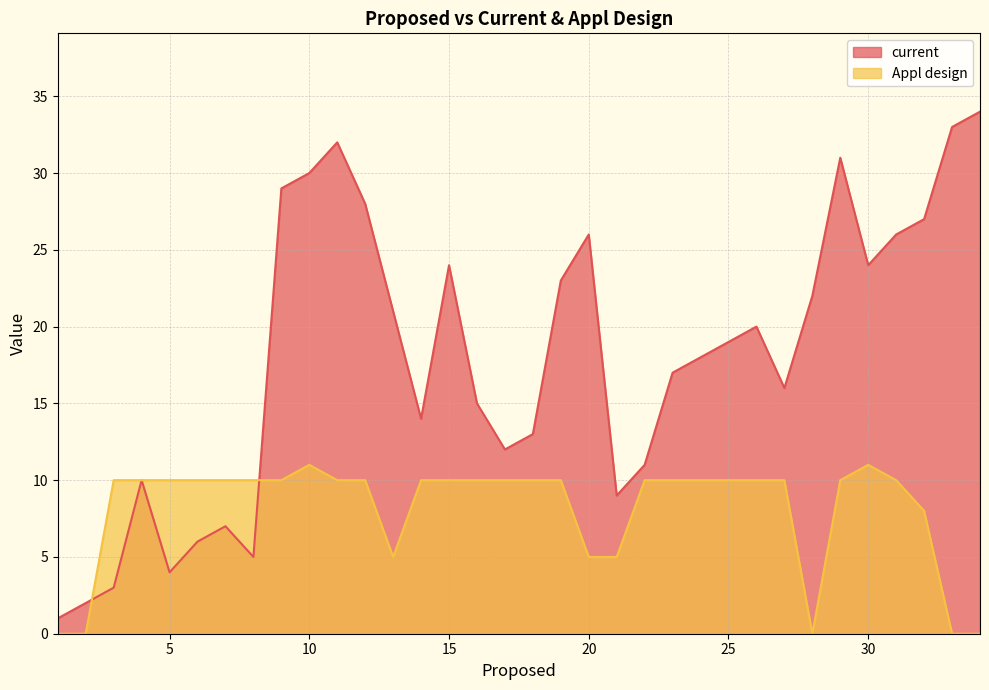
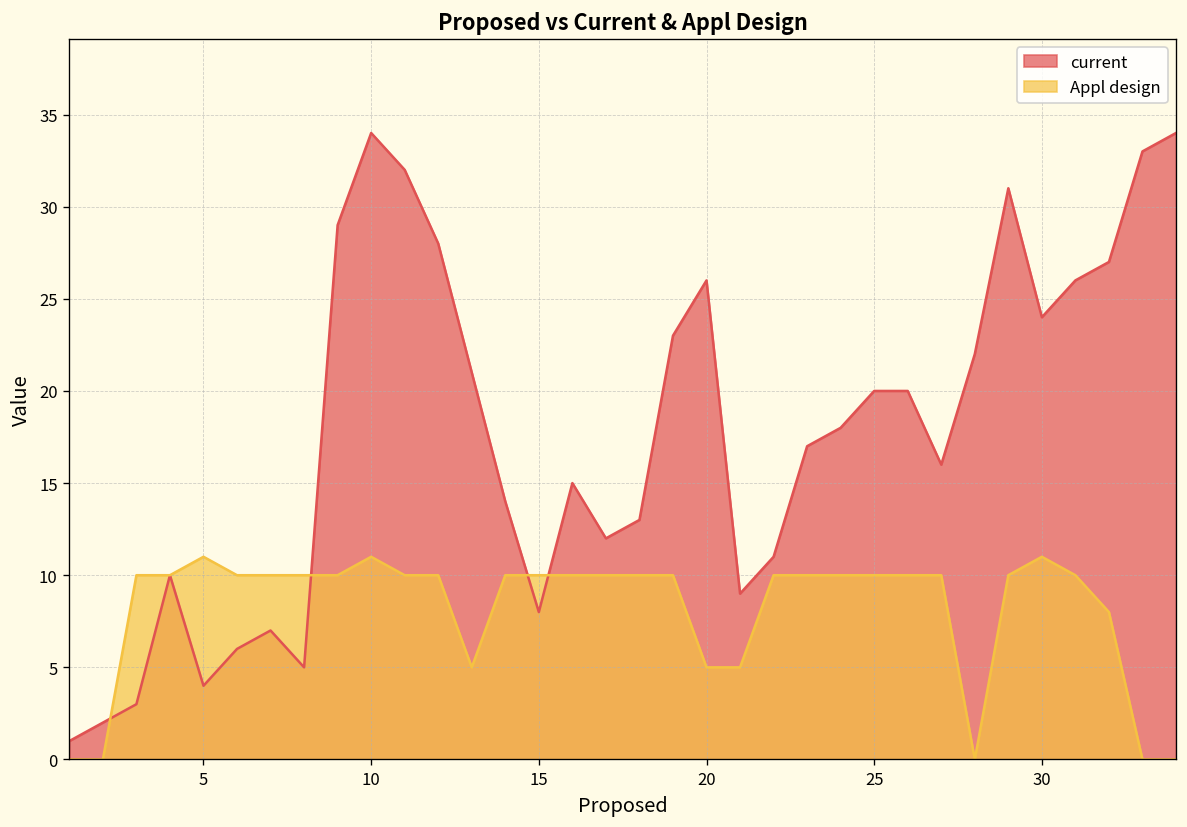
Appl design, 5: 10 -> 11
current, 10: 30 -> 34
current, 15: 24 -> 8
current, 25: 19 -> 20
